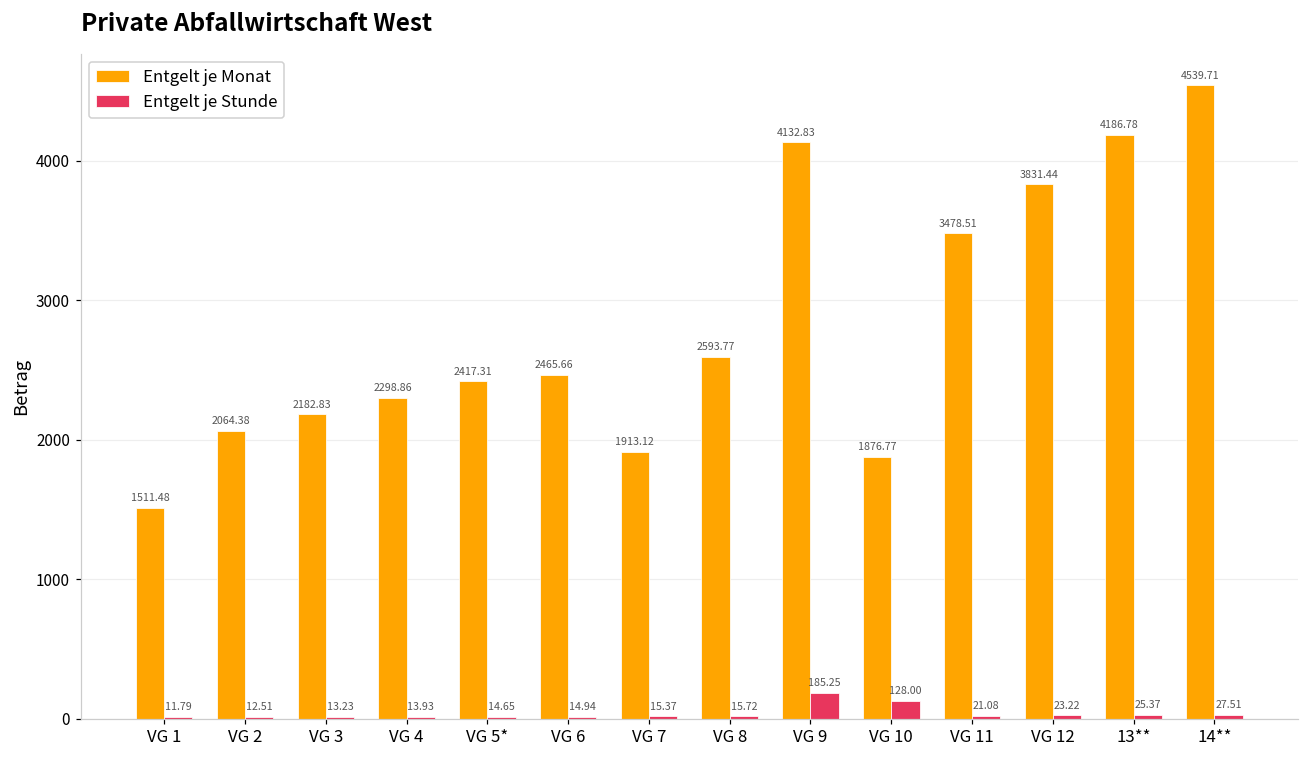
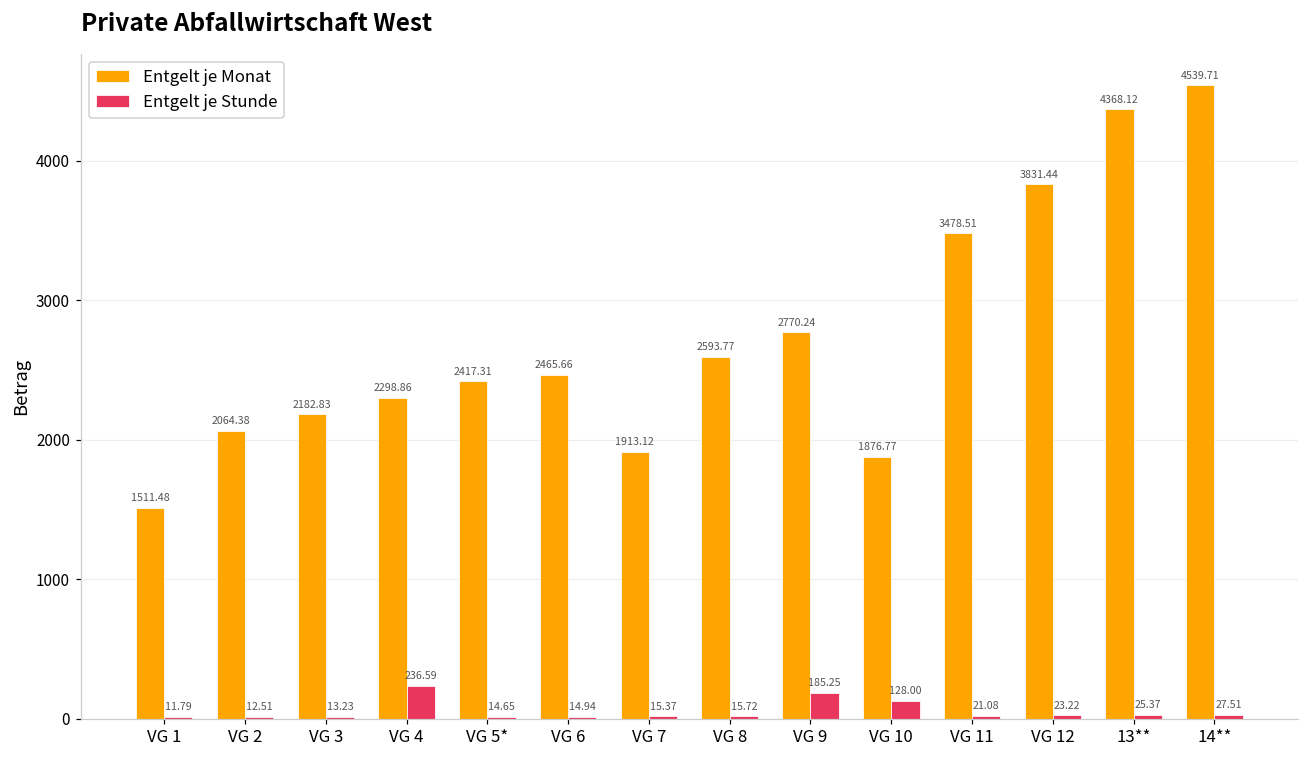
Entgelt je Stunde, VG 4: 13.93 -> 236.59
Entgelt je Monat, VG 9: 4132.83 -> 2770.24
Entgelt je Monat, 13**: 4186.78 -> 4368.12
